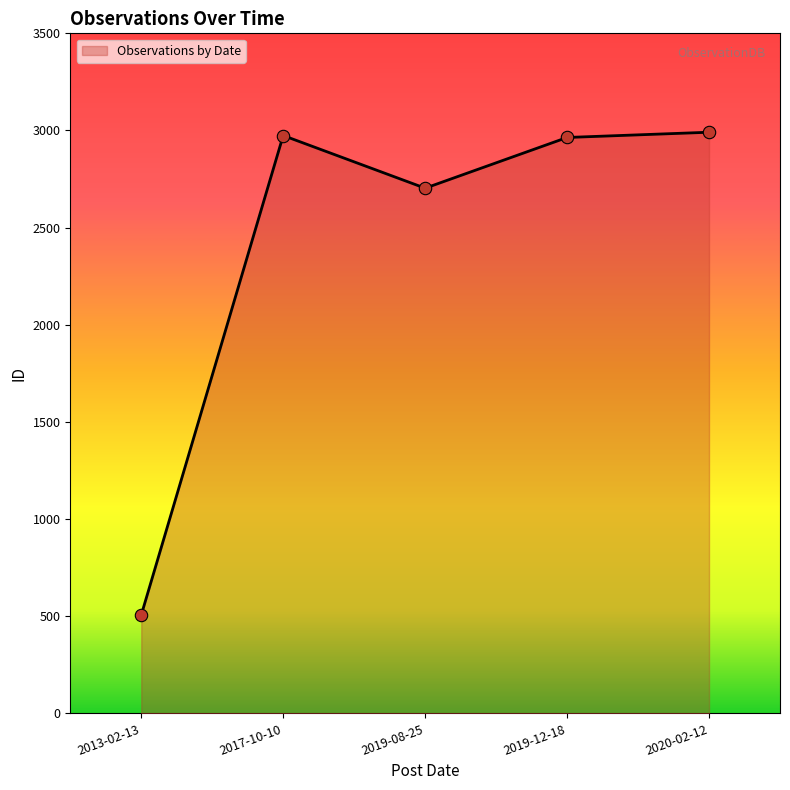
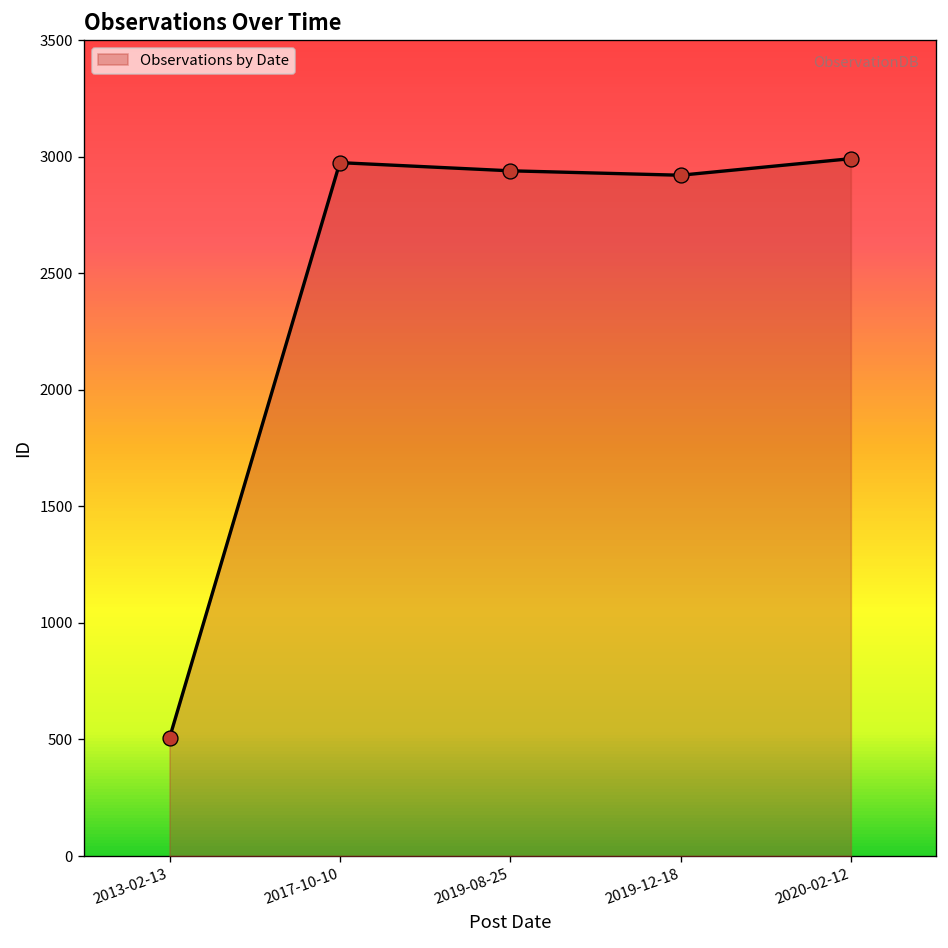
2019-08-25: 2700 -> 2940
2019-12-18: 2960 -> 2920
